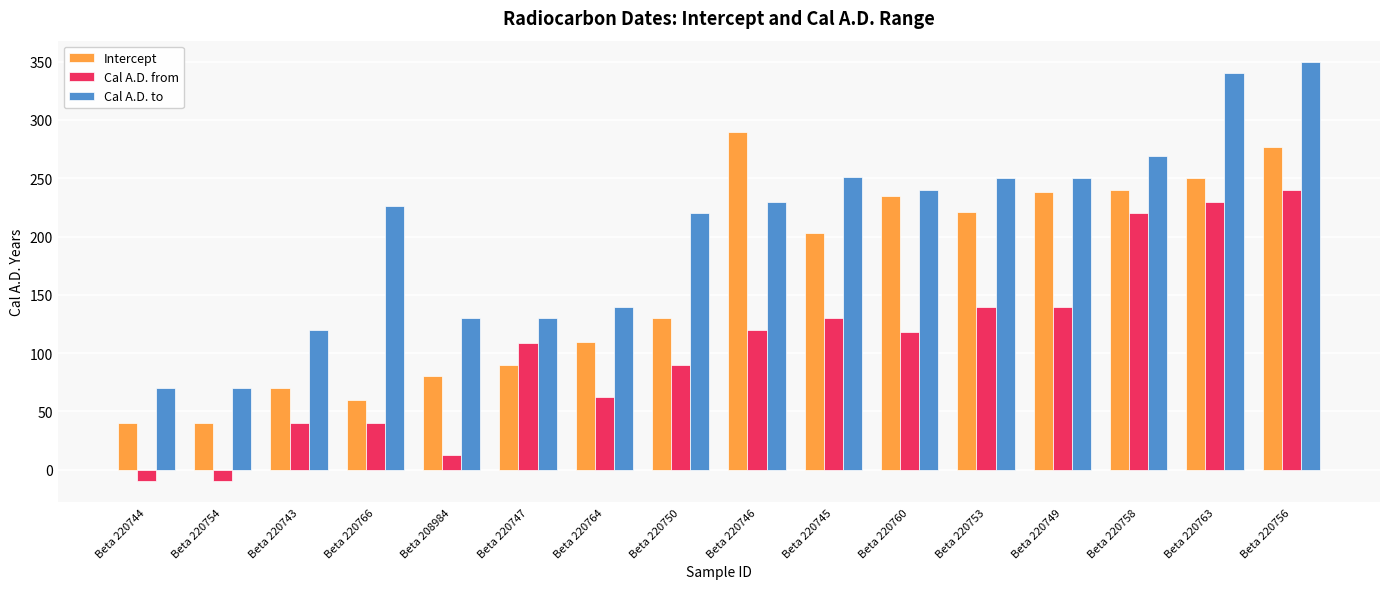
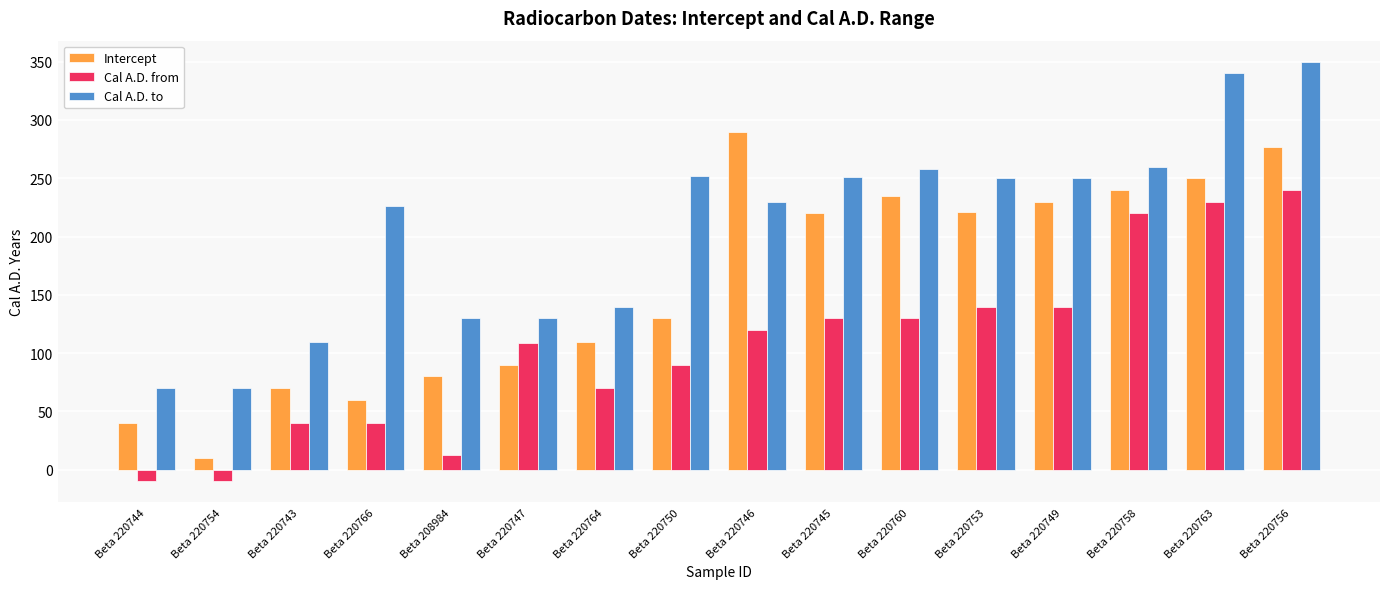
Intercept, Beta 220754: 40 -> 10
Cal A.D. to, Beta 220743: 120 -> 110
Cal A.D. from, Beta 220764: 62 -> 70
Cal A.D. to, Beta 220750: 220 -> 252
Intercept, Beta 220745: 203 -> 220
Cal A.D. from, Beta 220760: 118 -> 130
Cal A.D. to, Beta 220760: 240 -> 258
Intercept, Beta 220749: 238 -> 230
Cal A.D. to, Beta 220758: 269 -> 260
